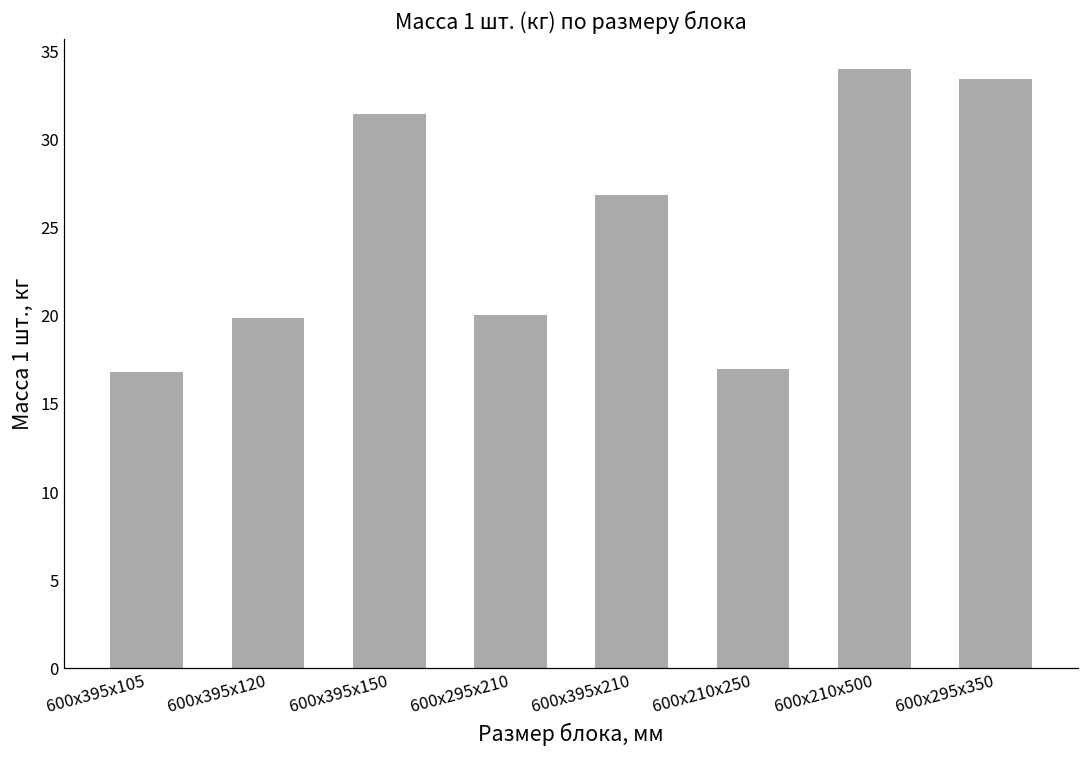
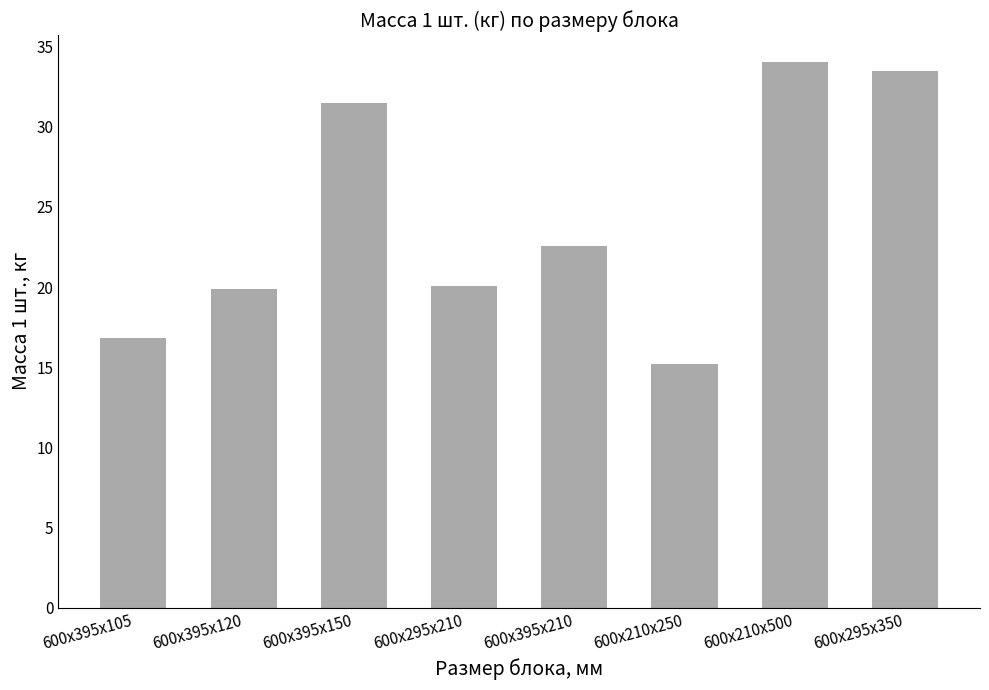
600х395х210: 26.9 -> 22.5
600х210х250: 17.0 -> 15.2
